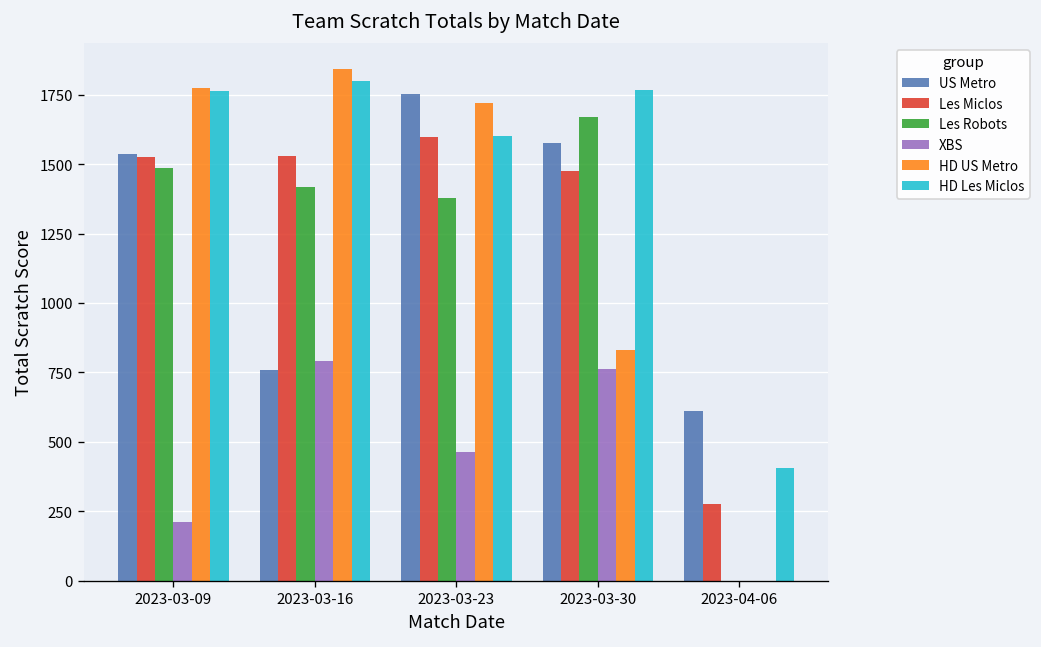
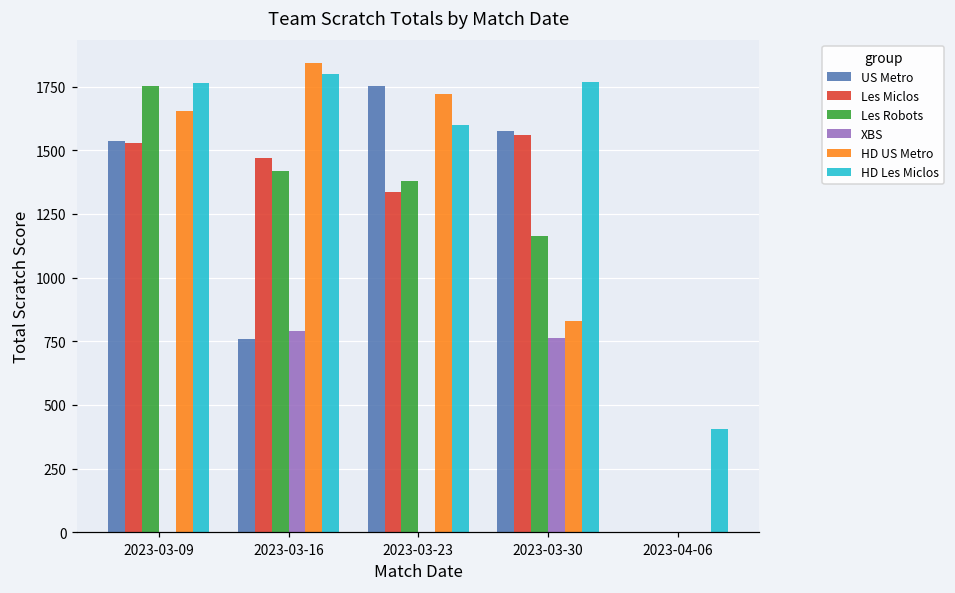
Les Robots, 2023-03-09: 1490 -> 1750
XBS, 2023-03-09: 210 -> 0
HD US Metro, 2023-03-09: 1780 -> 1660
Les Miclos, 2023-03-16: 1530 -> 1470
Les Miclos, 2023-03-23: 1600 -> 1340
XBS, 2023-03-23: 470 -> 0
Les Miclos, 2023-03-30: 1470 -> 1560
Les Robots, 2023-03-30: 1670 -> 1160
US Metro, 2023-04-06: 610 -> 0
Les Miclos, 2023-04-06: 280 -> 0
